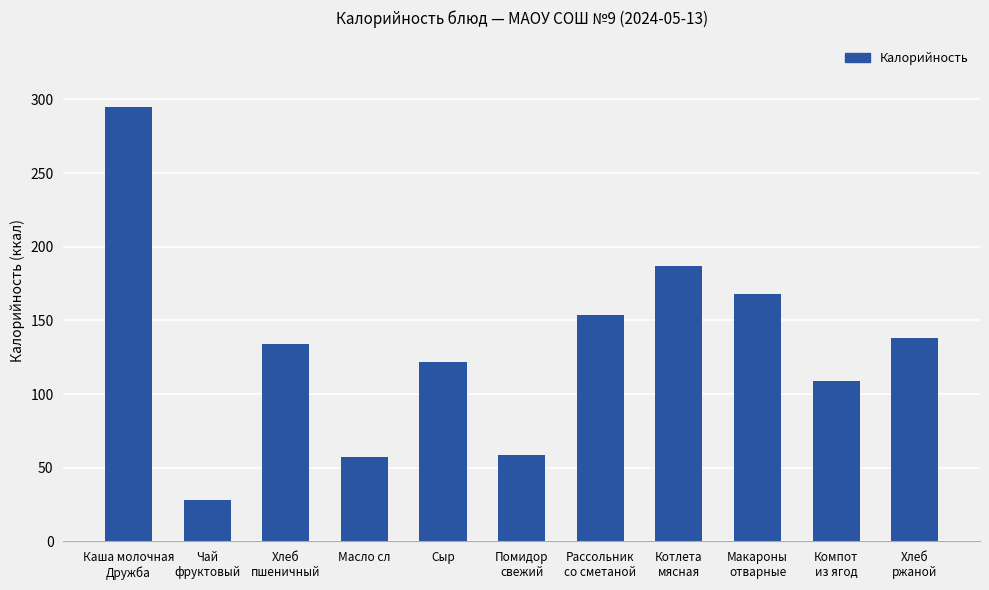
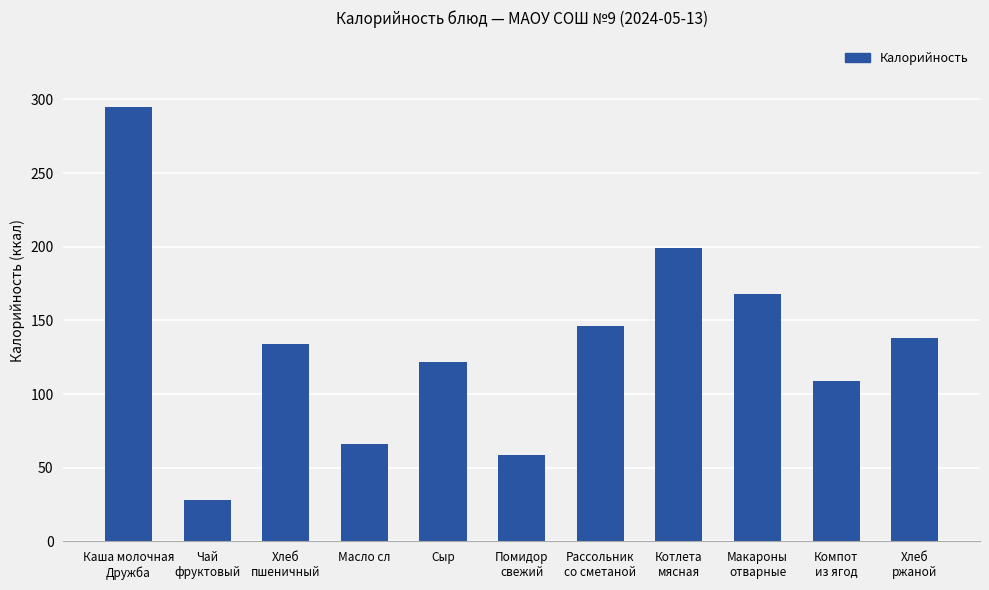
Масло сл: 57 -> 66
Рассольник со сметаной: 154 -> 146
Котлета мясная: 187 -> 199
